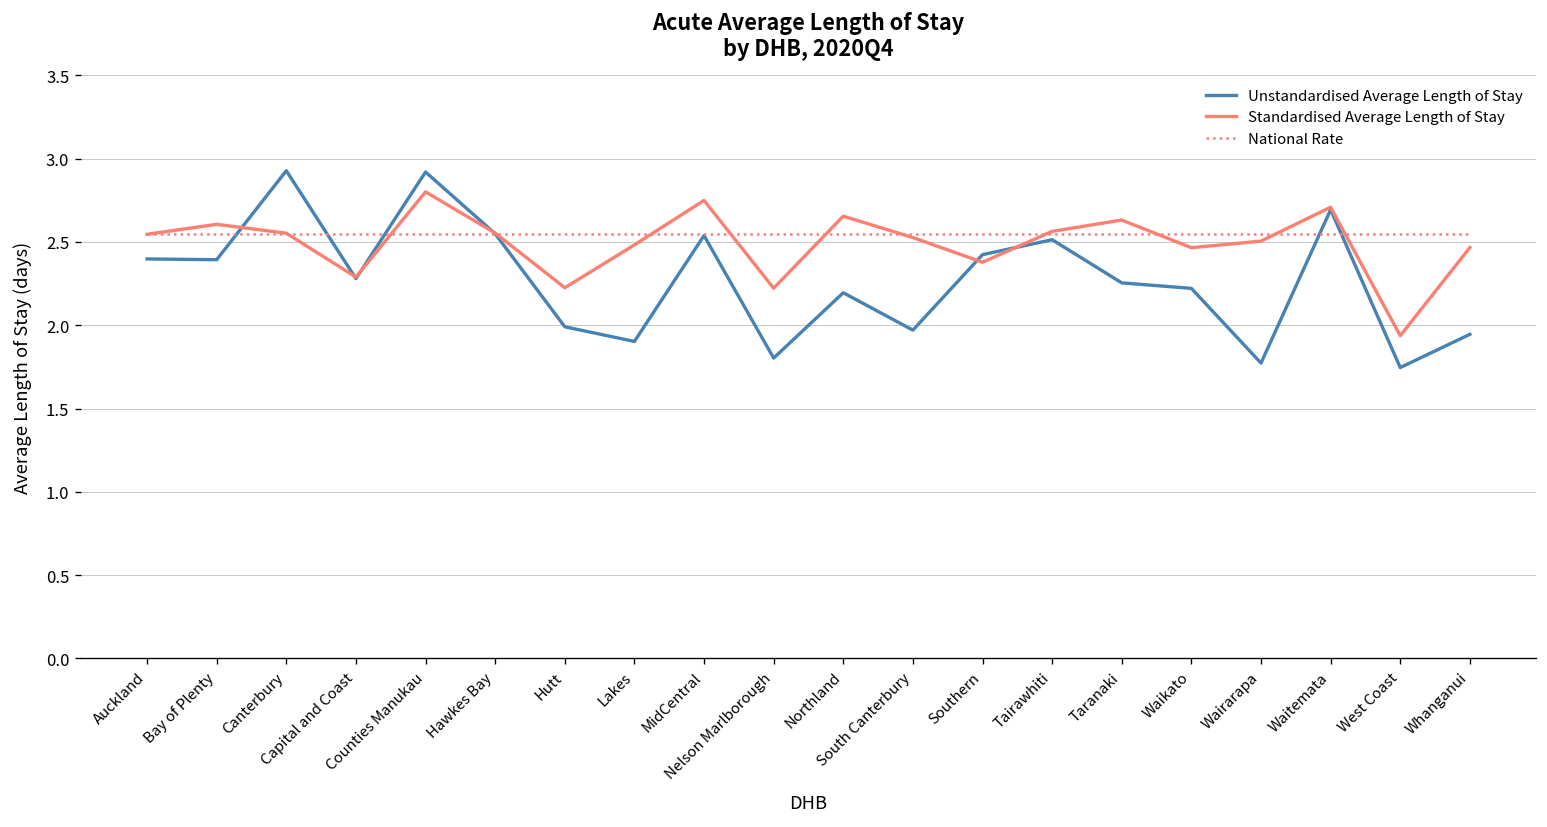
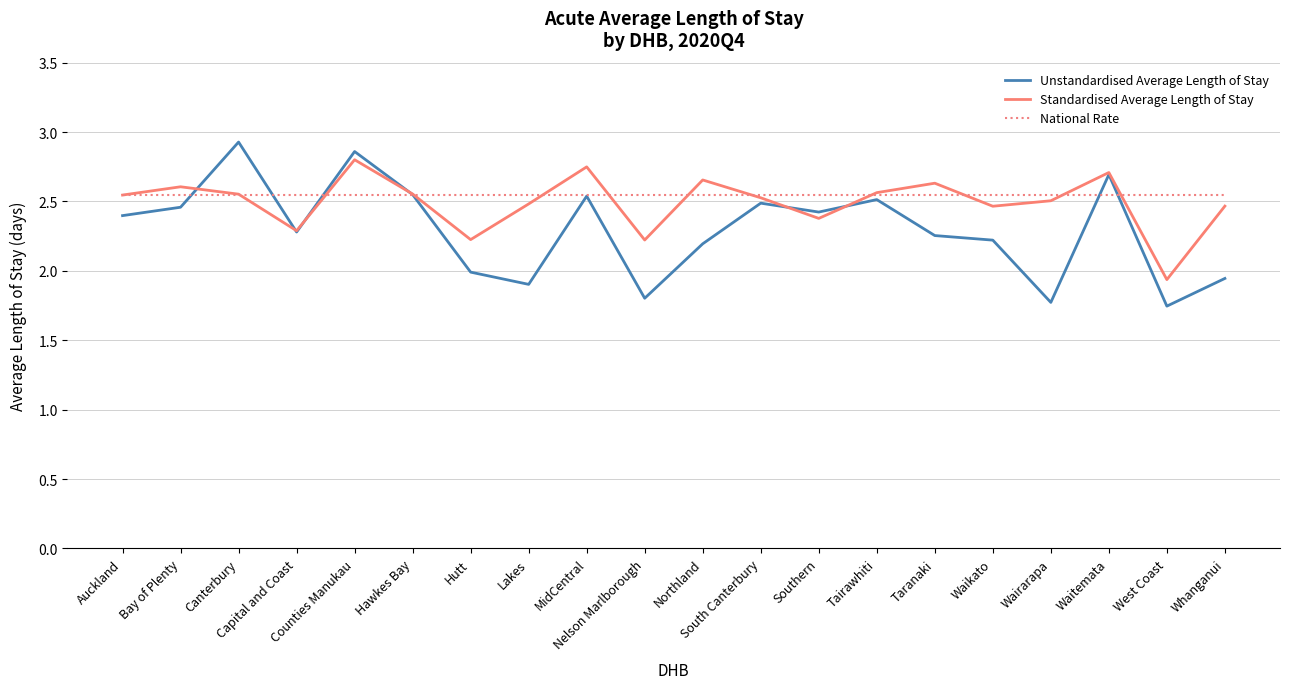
Unstandardised Average Length of Stay, Bay of Plenty: 2.39 -> 2.46
Unstandardised Average Length of Stay, Counties Manukau: 2.92 -> 2.86
Unstandardised Average Length of Stay, South Canterbury: 1.97 -> 2.49
